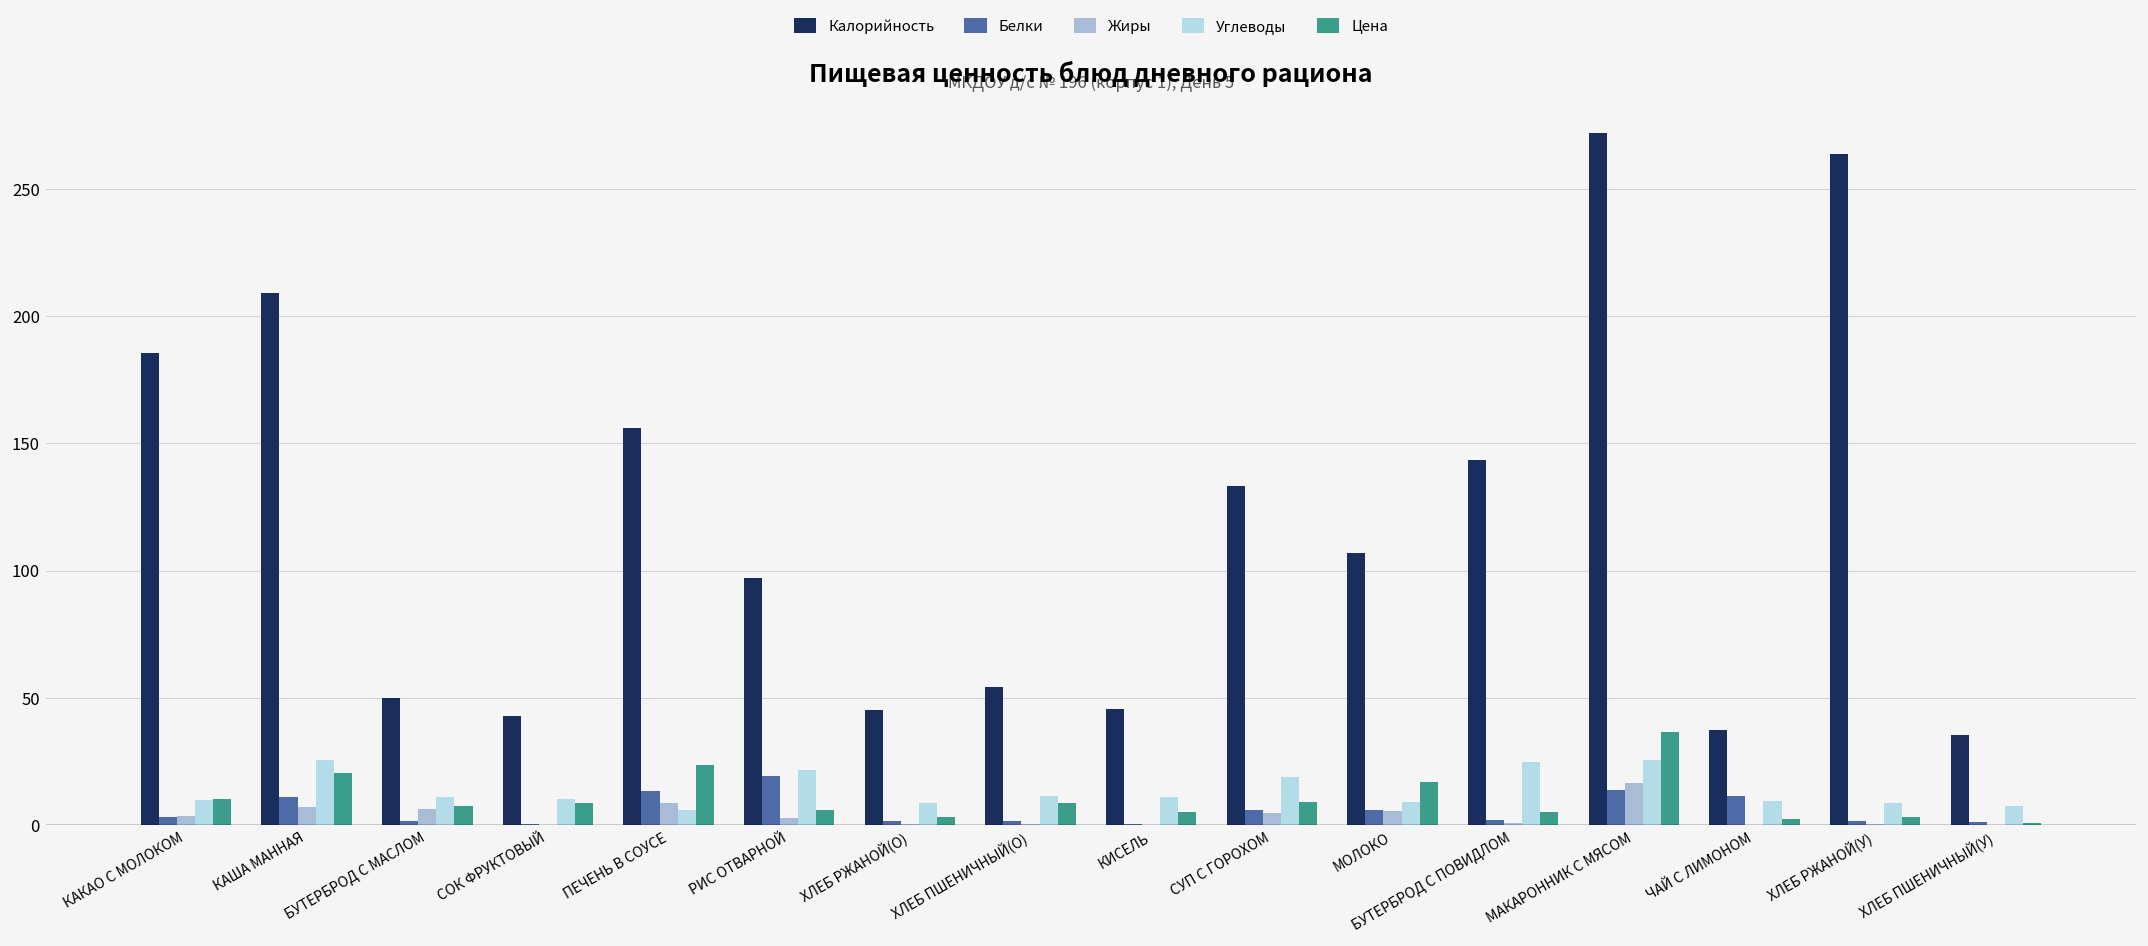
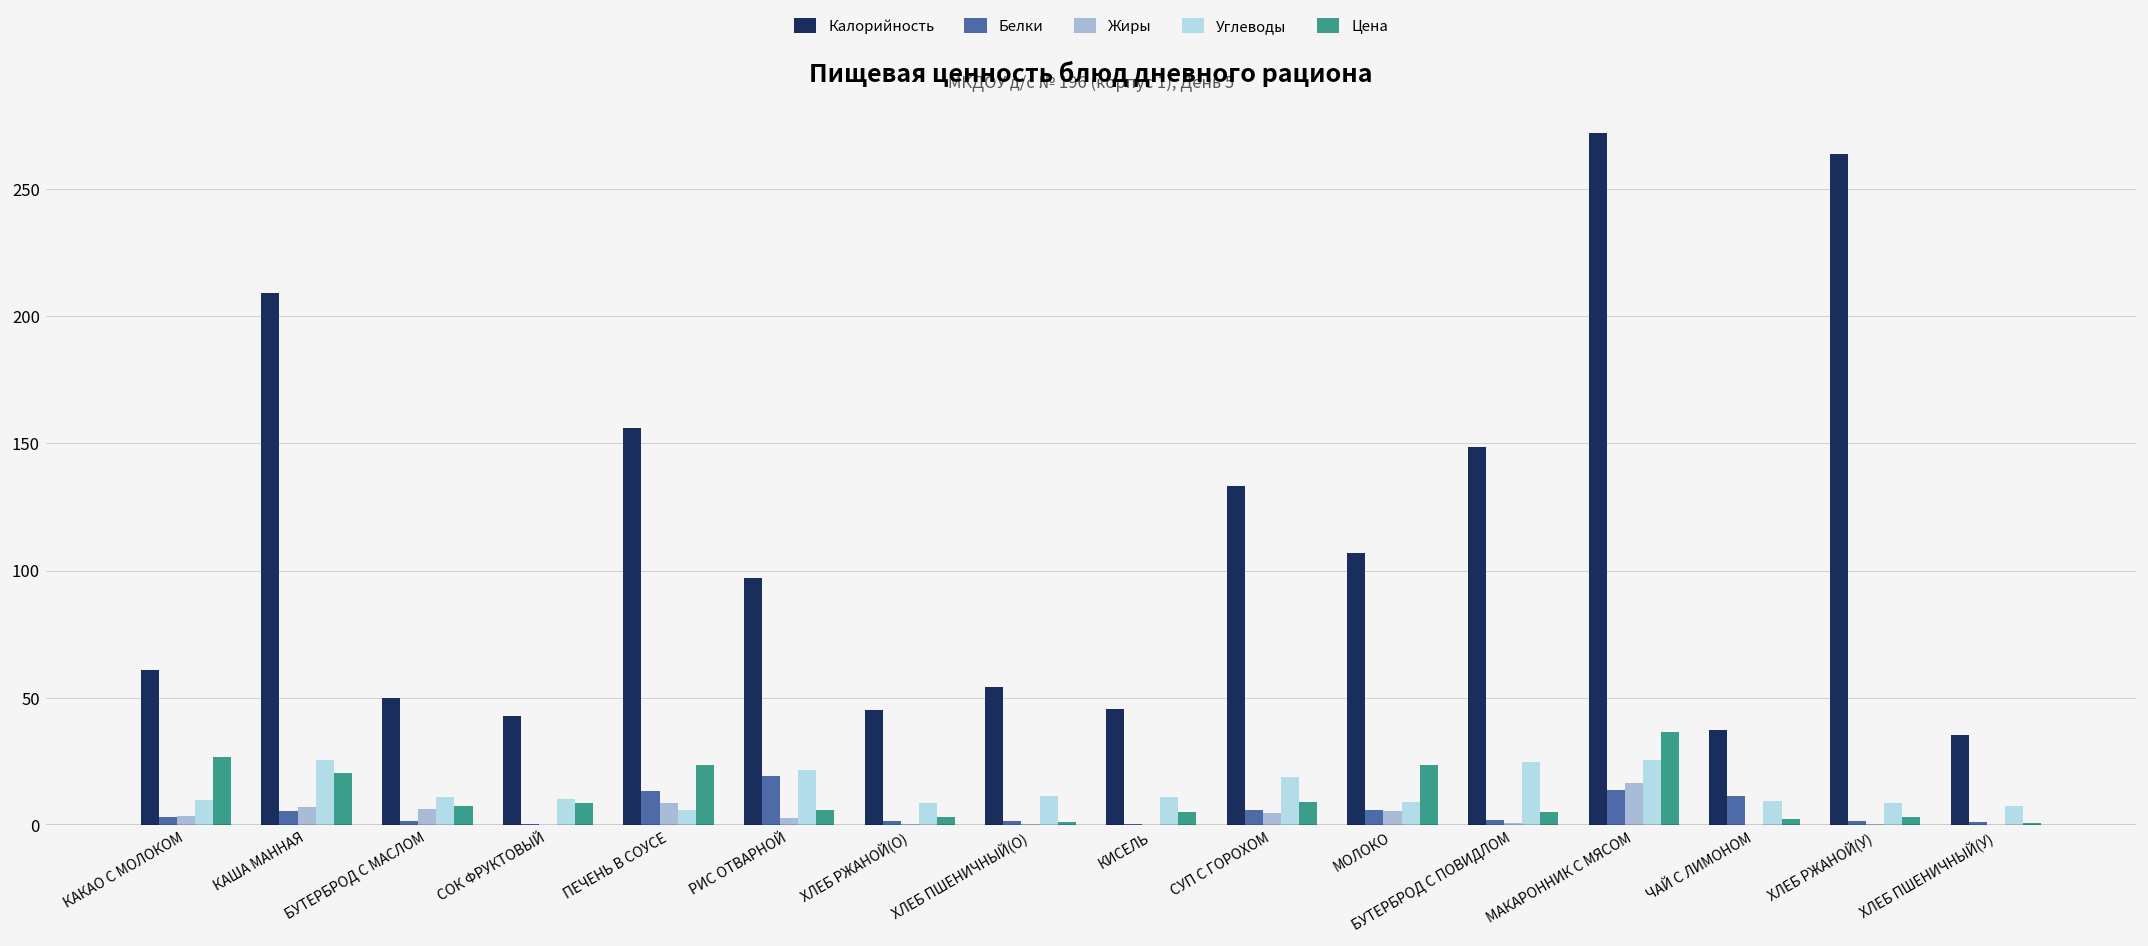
Калорийность, КАКАО С МОЛОКОМ: 186 -> 61
Цена, КАКАО С МОЛОКОМ: 10 -> 27
Белки, КАША МАННАЯ: 11 -> 5
Цена, ХЛЕБ ПШЕНИЧНЫЙ(О): 9 -> 1
Цена, МОЛОКО: 17 -> 24
Калорийность, БУТЕРБРОД С ПОВИДЛОМ: 143 -> 149
